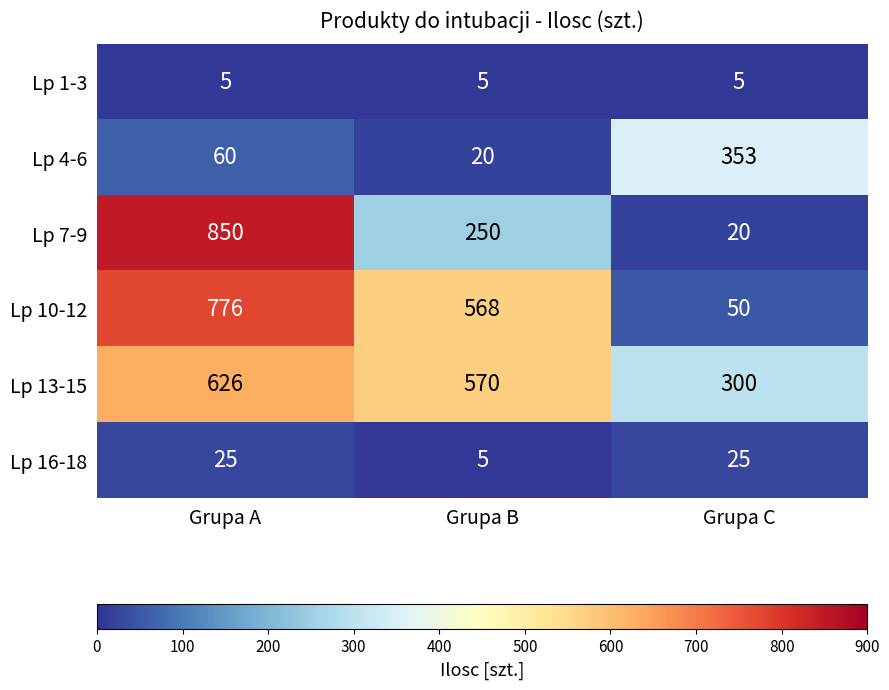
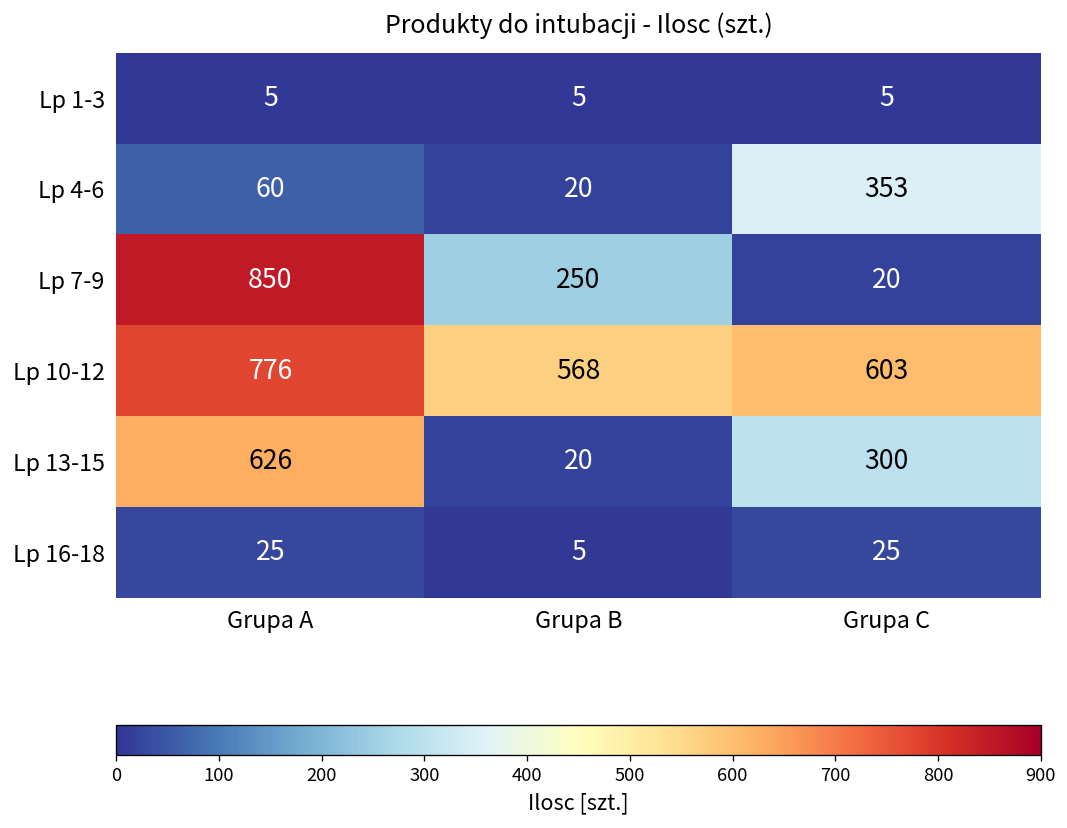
Lp 10-12, Grupa C: 50 -> 603
Lp 13-15, Grupa B: 570 -> 20
